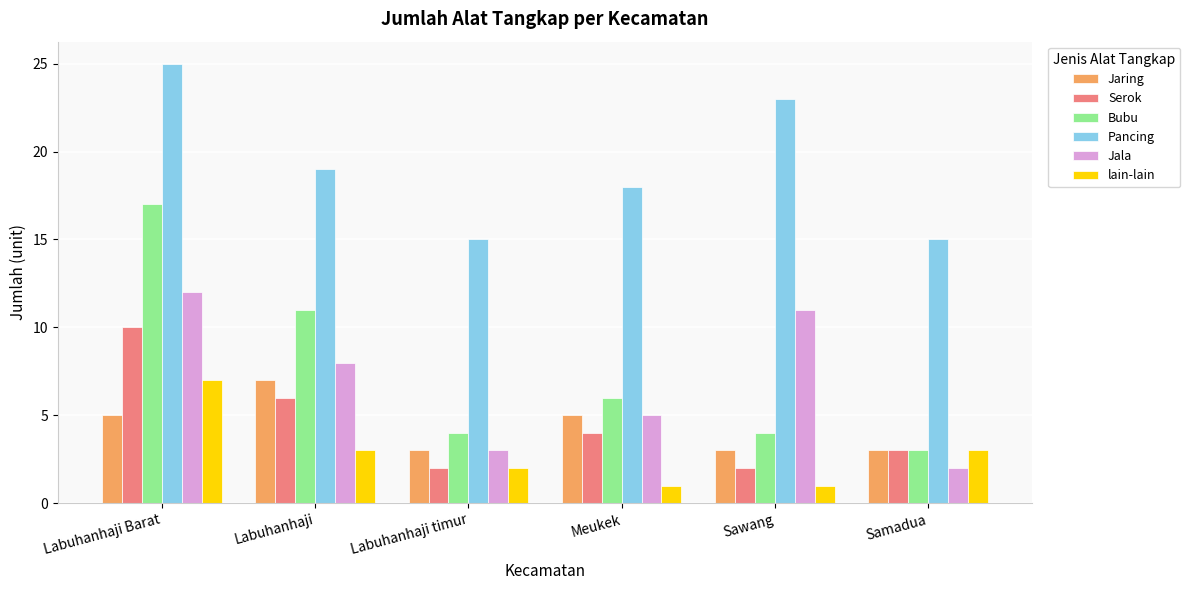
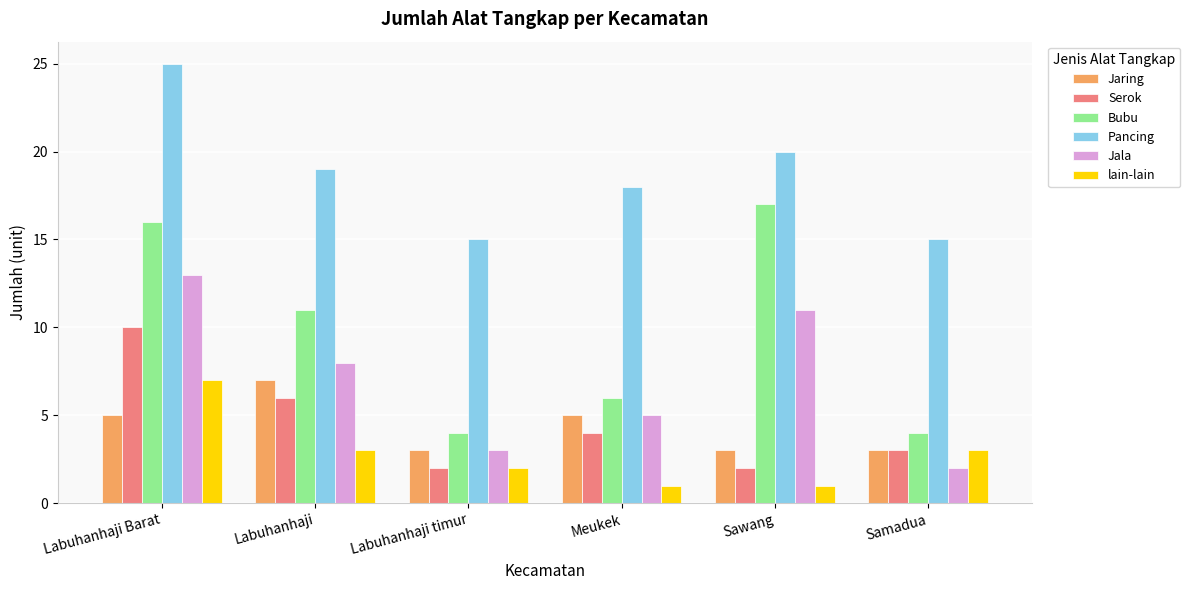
Bubu, Labuhanhaji Barat: 17 -> 16
Jala, Labuhanhaji Barat: 12 -> 13
Bubu, Sawang: 4 -> 17
Pancing, Sawang: 23 -> 20
Bubu, Samadua: 3 -> 4
